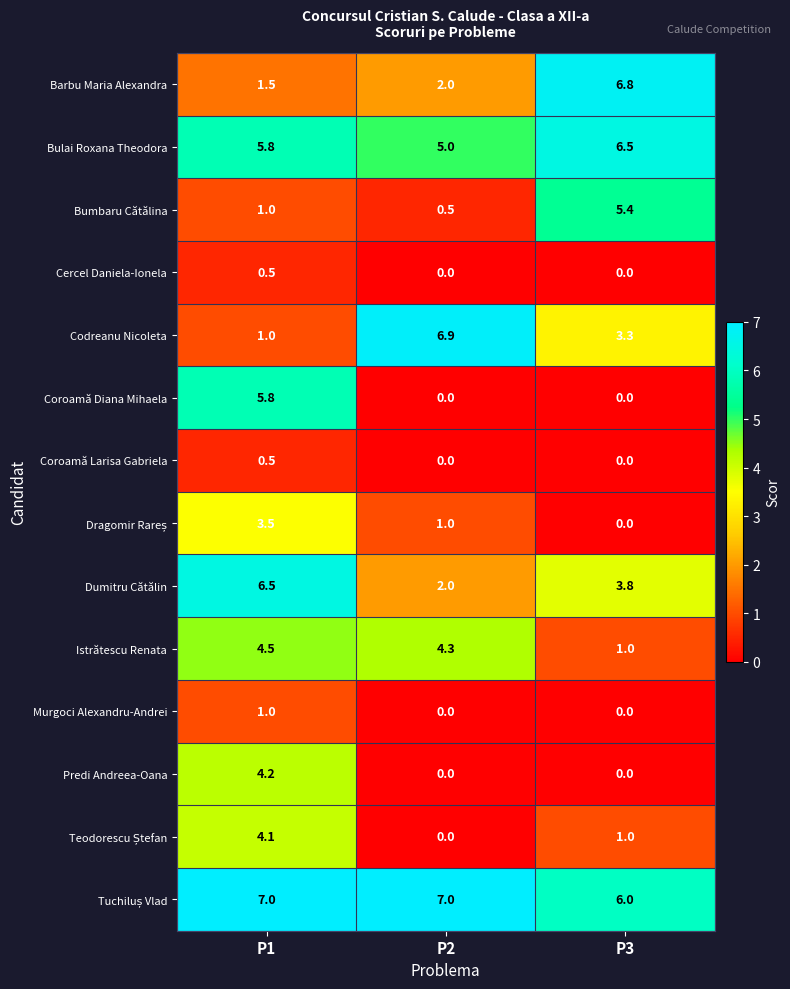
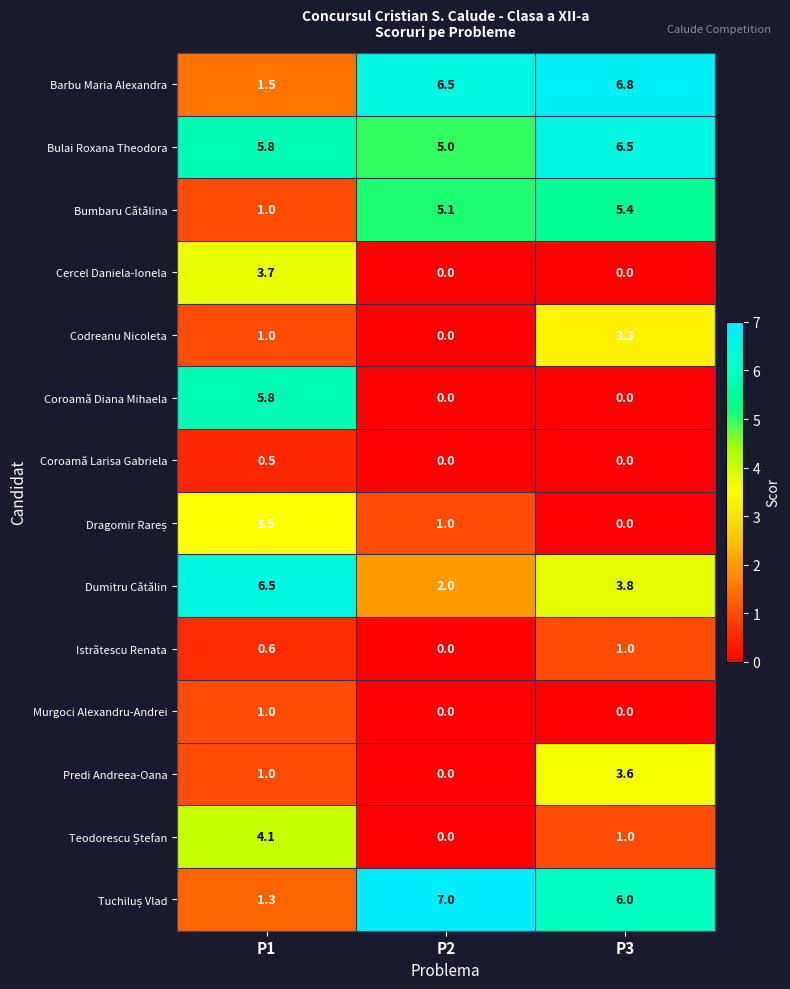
Barbu Maria Alexandra, P2: 2.0 -> 6.5
Bumbaru Cătălina, P2: 0.5 -> 5.1
Cercel Daniela-Ionela, P1: 0.5 -> 3.7
Codreanu Nicoleta, P2: 6.9 -> 0.0
Istrătescu Renata, P1: 4.5 -> 0.6
Istrătescu Renata, P2: 4.3 -> 0.0
Predi Andreea-Oana, P1: 4.2 -> 1.0
Predi Andreea-Oana, P3: 0.0 -> 3.6
Tuchiluș Vlad, P1: 7.0 -> 1.3
